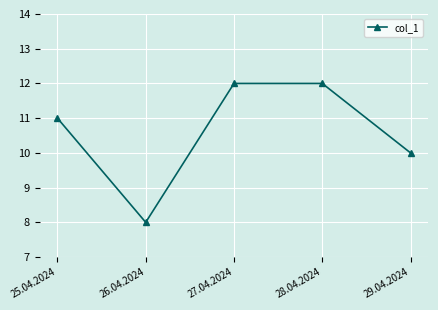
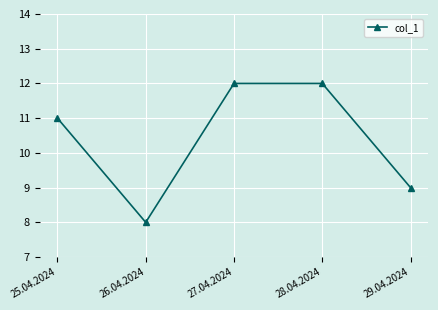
29.04.2024: 10 -> 9
